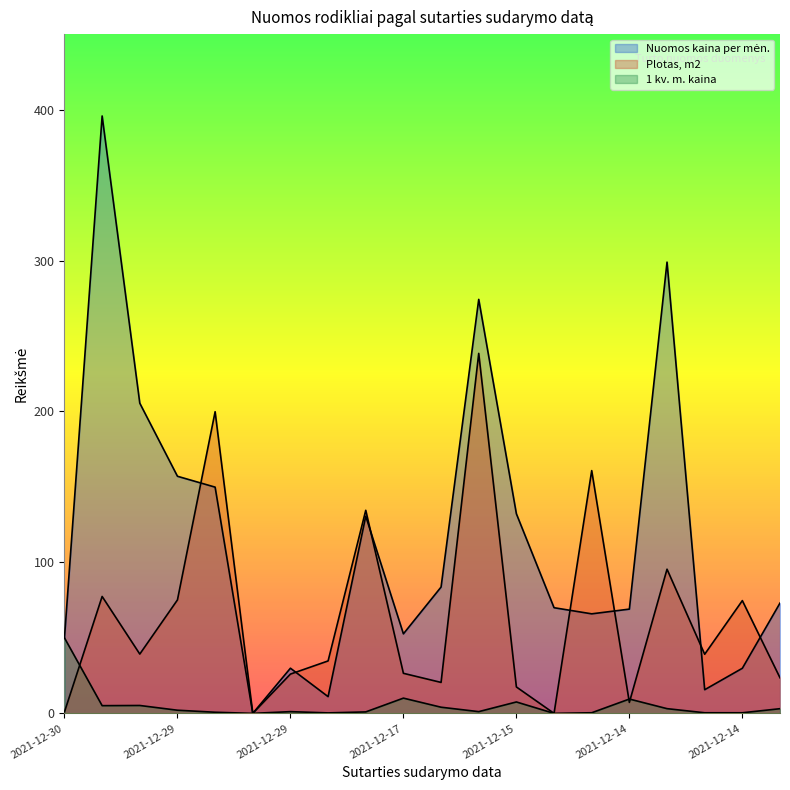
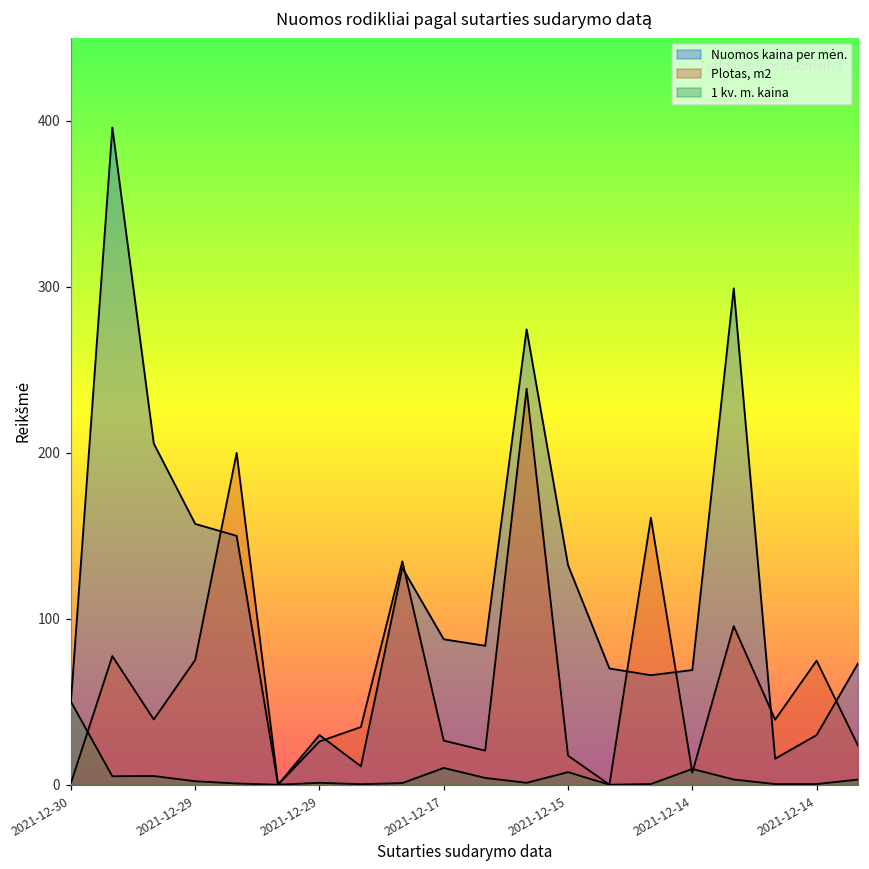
Nuomos kaina per mėn., 2021-12-17: 53 -> 88
